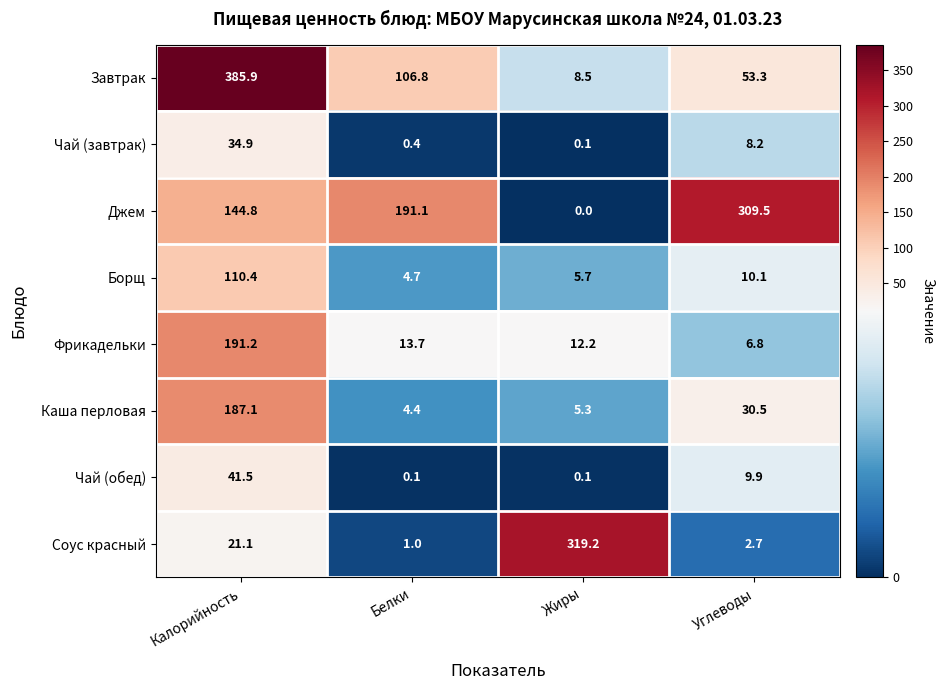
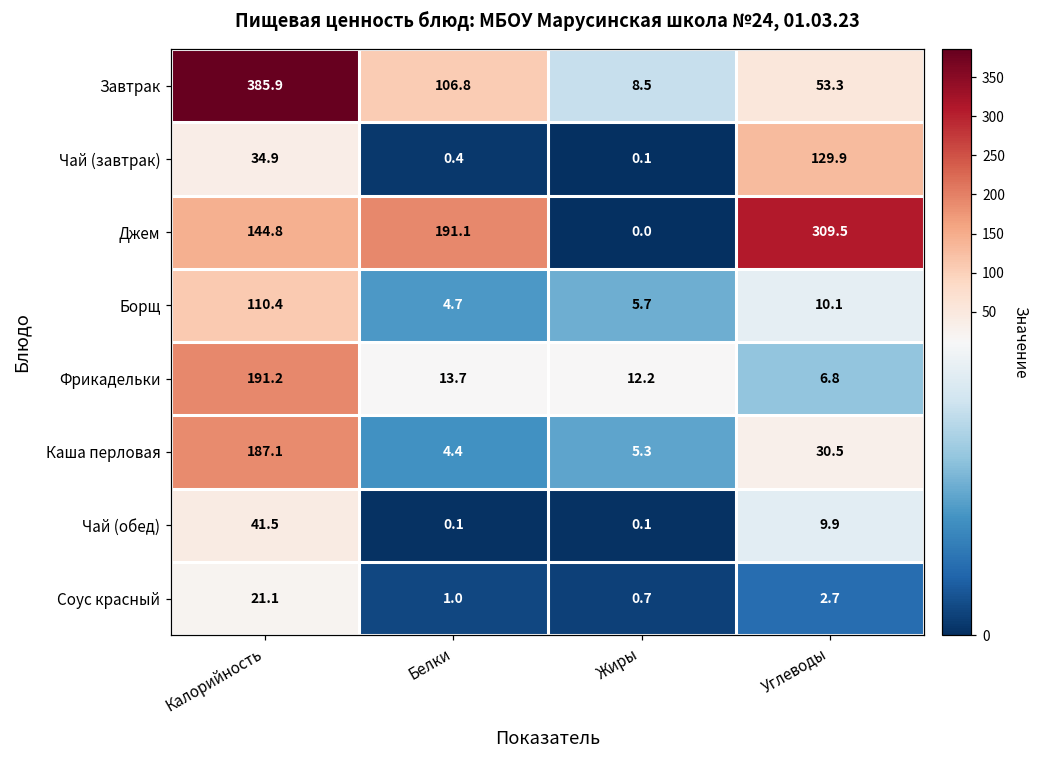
Чай (завтрак), Углеводы: 8.2 -> 129.9
Соус красный, Жиры: 319.2 -> 0.7
